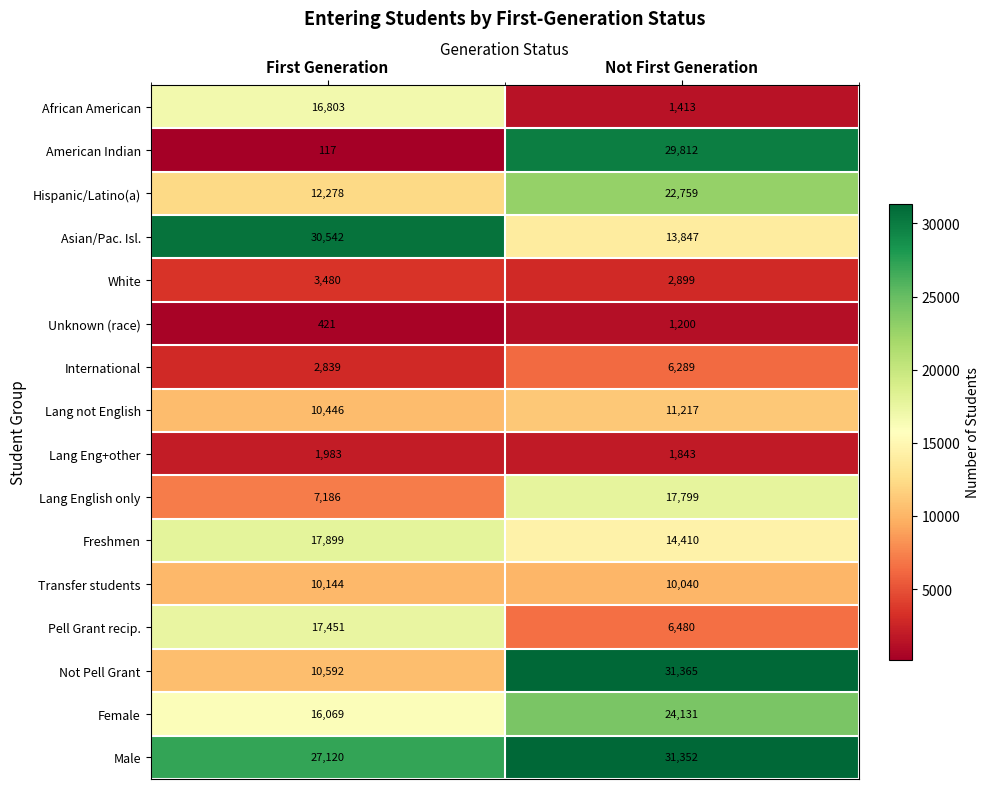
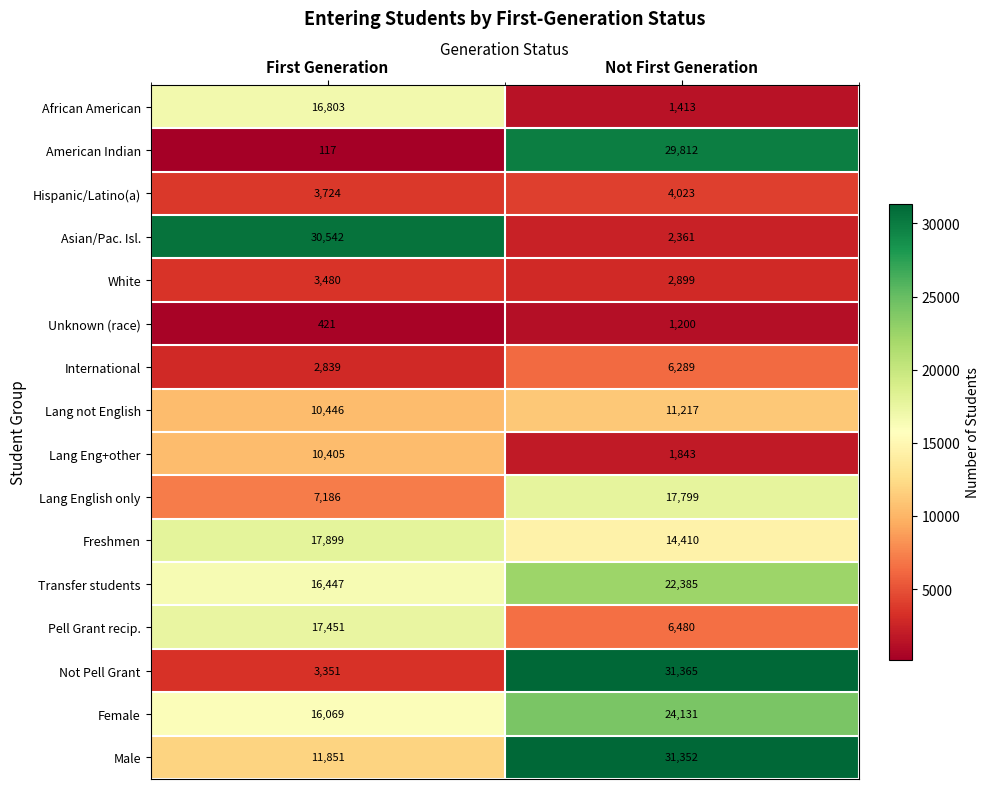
Hispanic/Latino(a), First Generation: 12,278 -> 3,724
Hispanic/Latino(a), Not First Generation: 22,759 -> 4,023
Asian/Pac. Isl., Not First Generation: 13,847 -> 2,361
Lang Eng+other, First Generation: 1,983 -> 10,405
Transfer students, First Generation: 10,144 -> 16,447
Transfer students, Not First Generation: 10,040 -> 22,385
Not Pell Grant, First Generation: 10,592 -> 3,351
Male, First Generation: 27,120 -> 11,851
